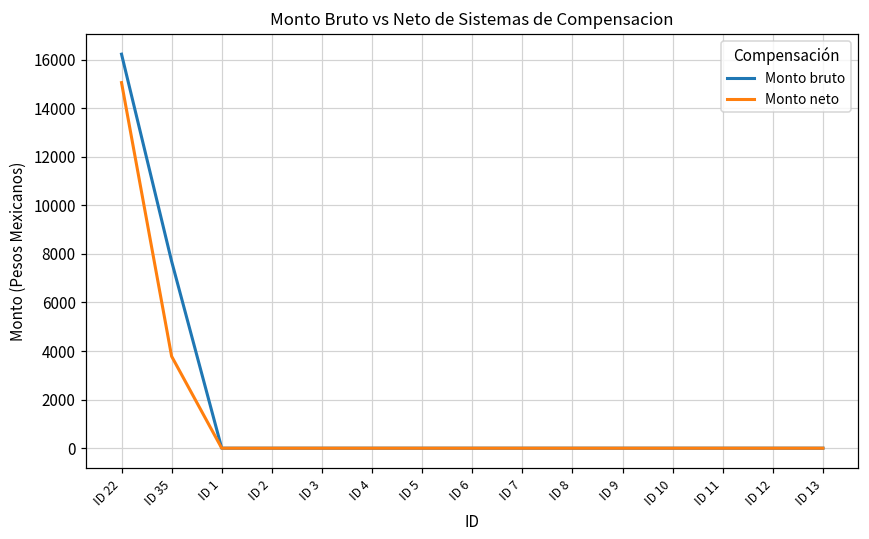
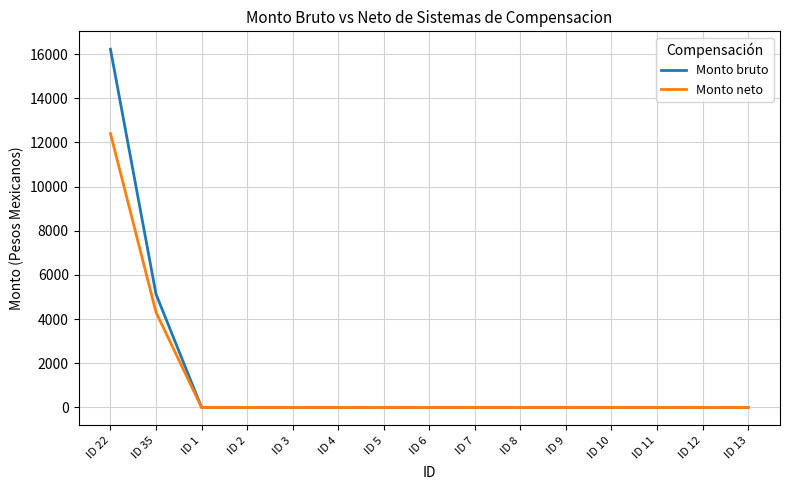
Monto neto, ID 22: 15000 -> 12400
Monto bruto, ID 35: 7700 -> 5100
Monto neto, ID 35: 3800 -> 4300
